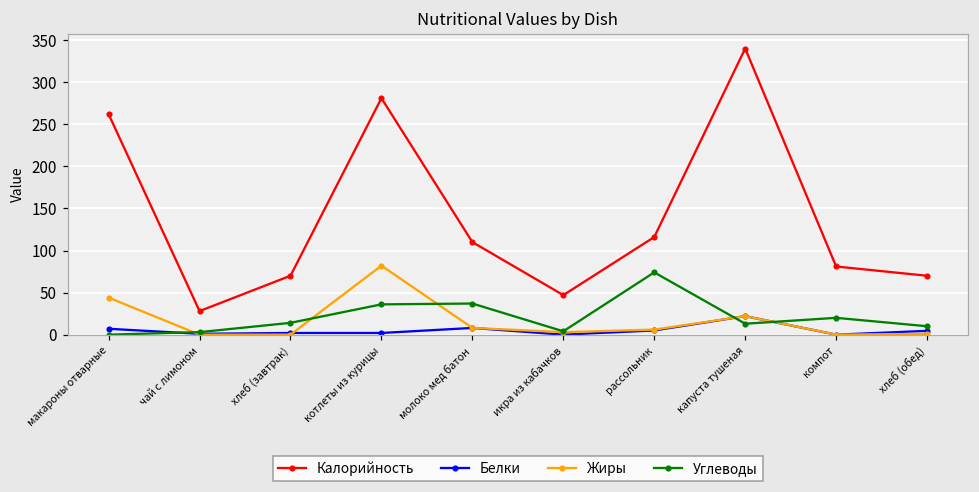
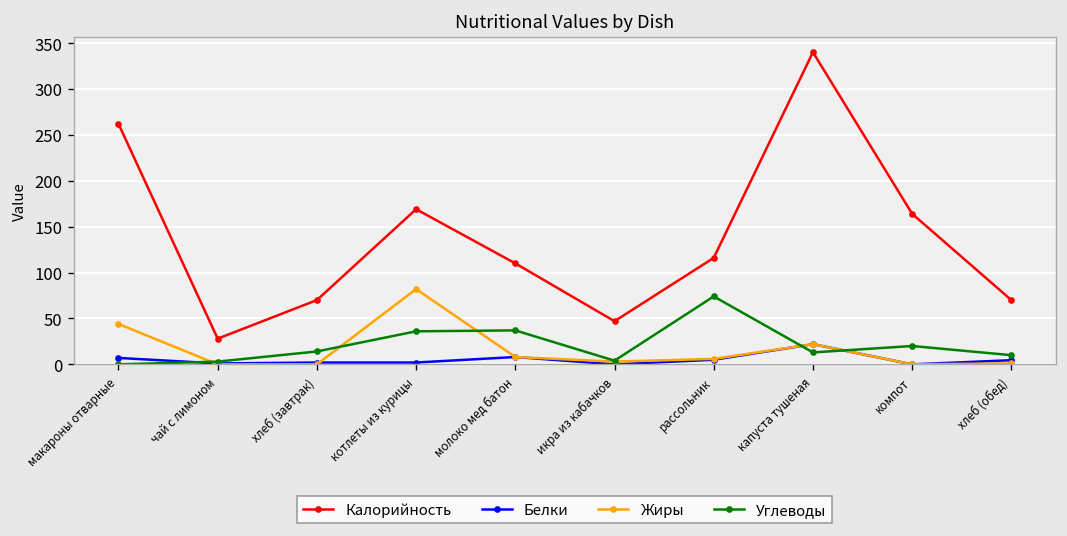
Калорийность, котлеты из курицы: 280 -> 170
Калорийность, компот: 80 -> 160
